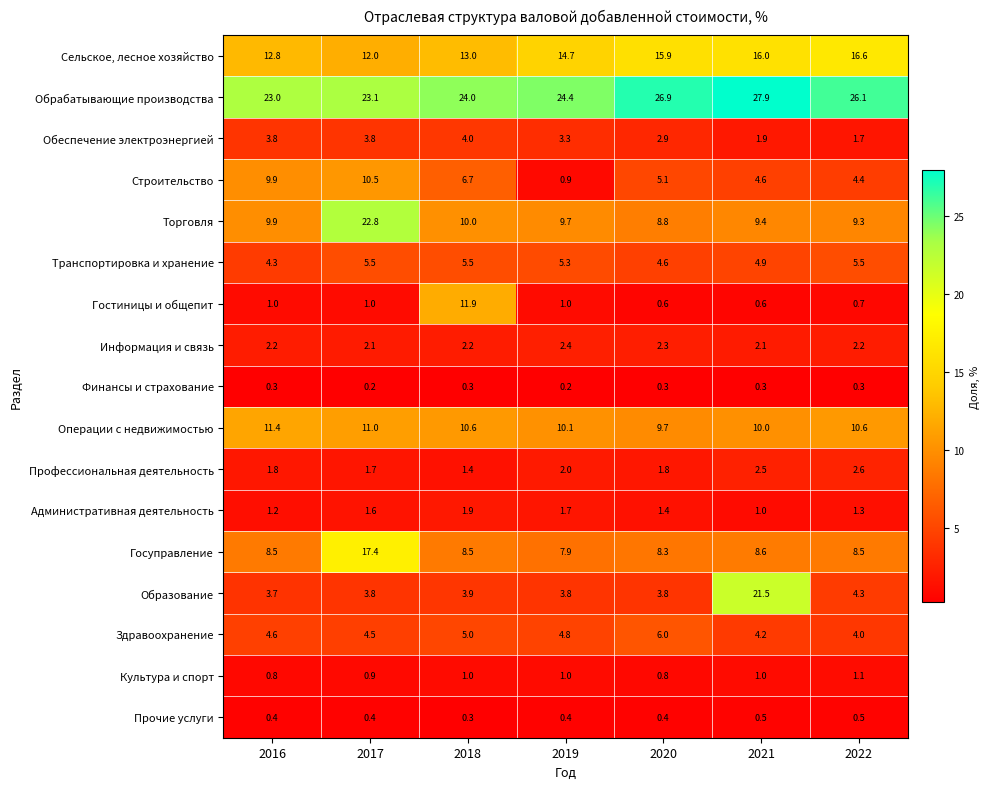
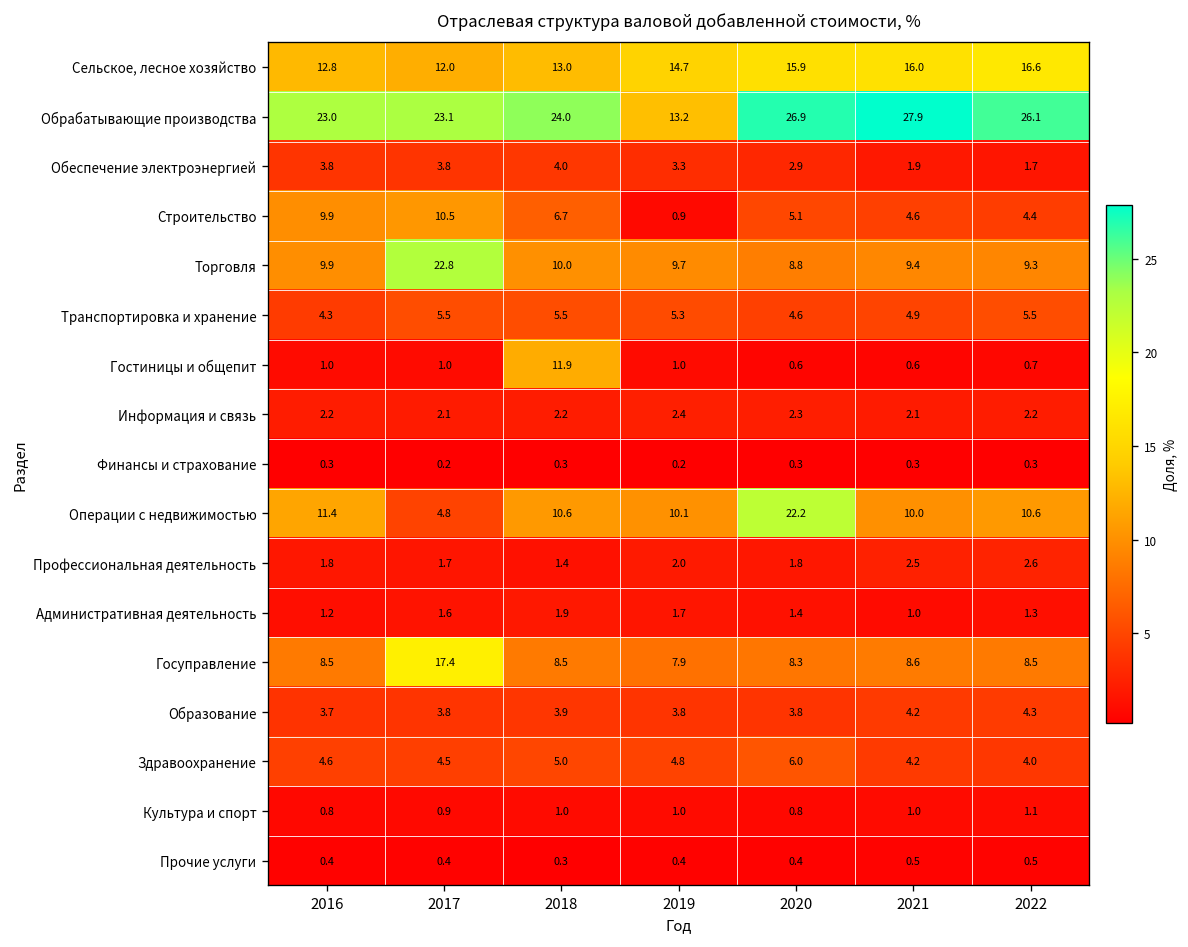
Обрабатывающие производства, 2019: 24.4 -> 13.2
Операции с недвижимостью, 2017: 11.0 -> 4.8
Операции с недвижимостью, 2020: 9.7 -> 22.2
Образование, 2021: 21.5 -> 4.2
